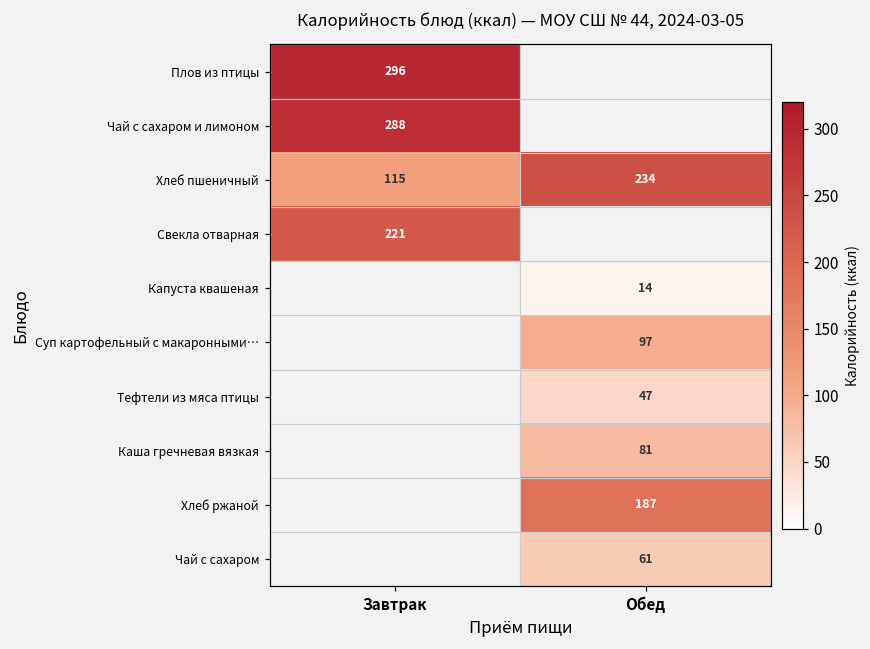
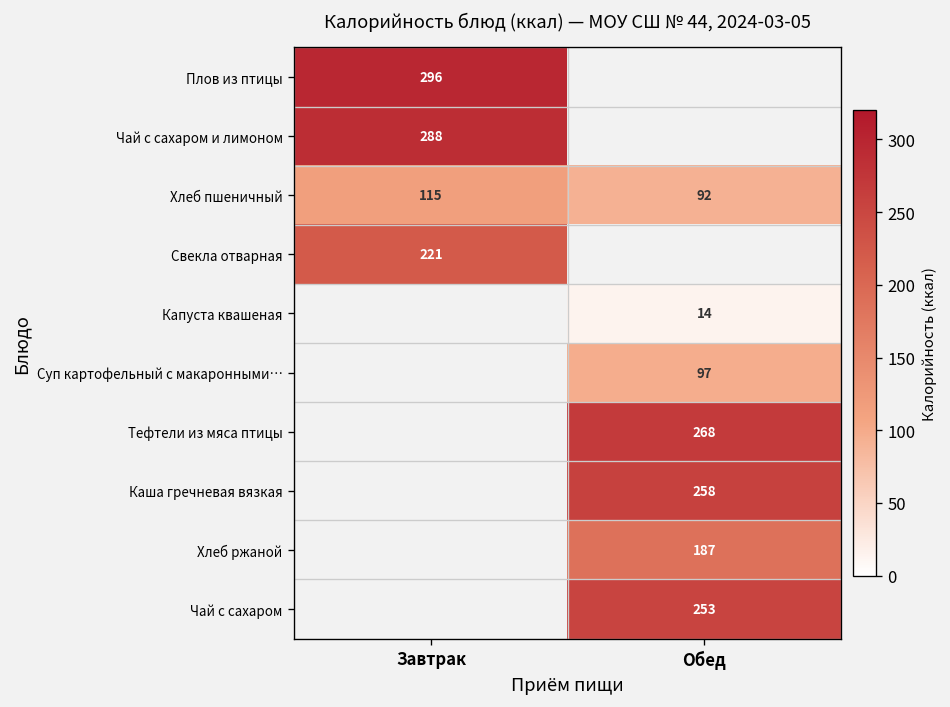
Хлеб пшеничный, Обед: 234 -> 92
Тефтели из мяса птицы, Обед: 47 -> 268
Каша гречневая вязкая, Обед: 81 -> 258
Чай с сахаром, Обед: 61 -> 253
